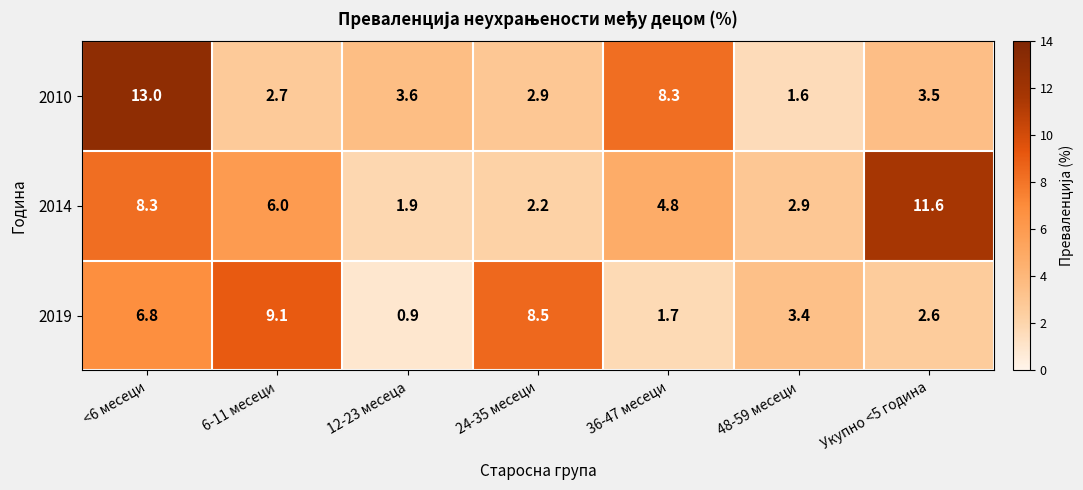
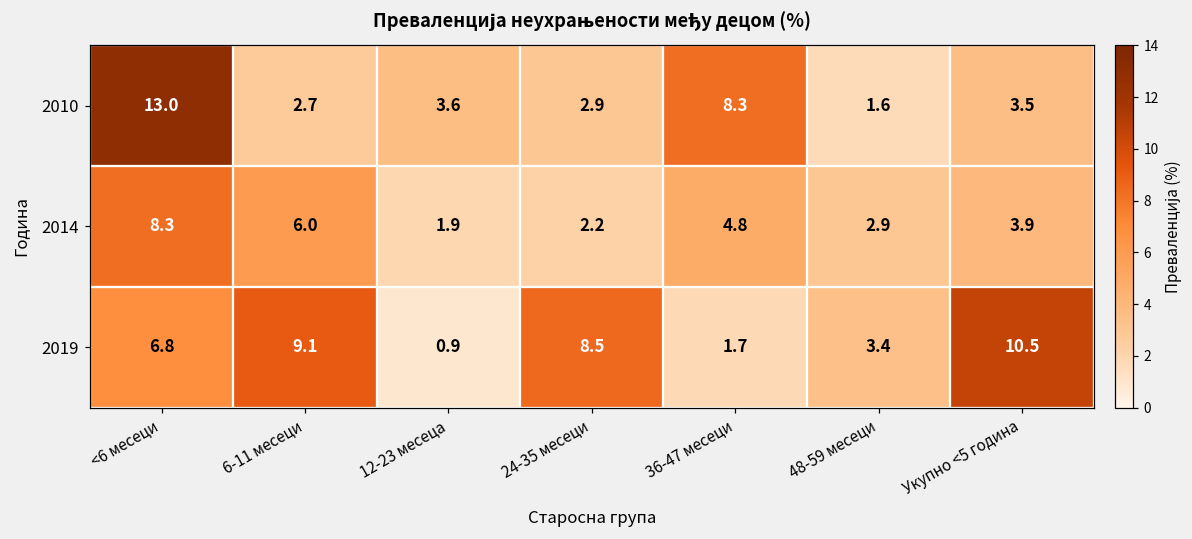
2014, Укупно <5 година: 11.6 -> 3.9
2019, Укупно <5 година: 2.6 -> 10.5
